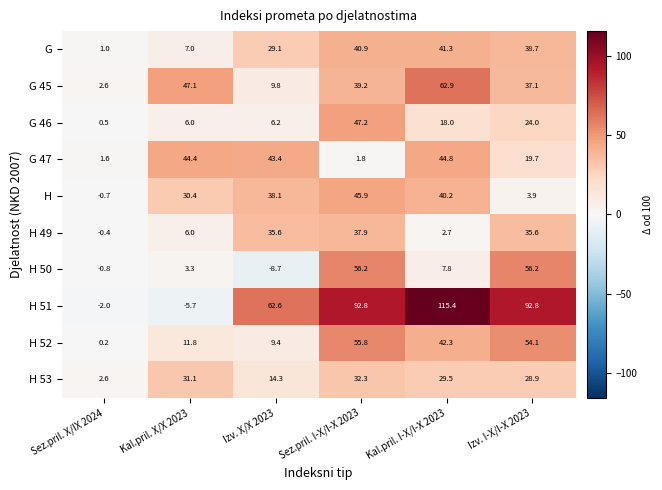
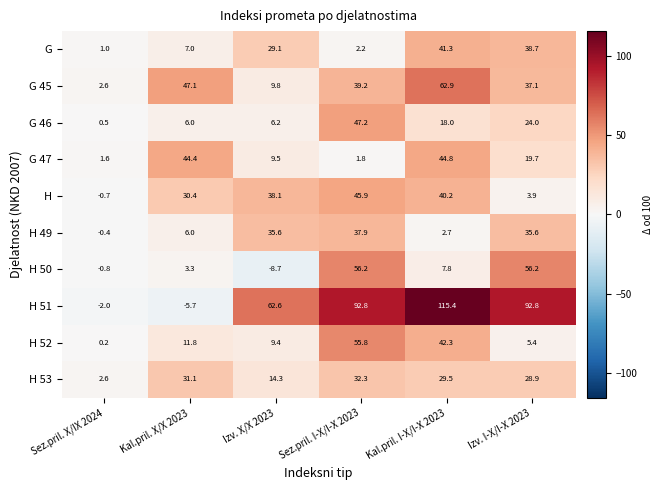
G, Sez.pril. I-X/I-X 2023: 40.9 -> 2.2
G 47, Izv. X/X 2023: 43.4 -> 9.5
H 52, Izv. I-X/I-X 2023: 54.1 -> 5.4
